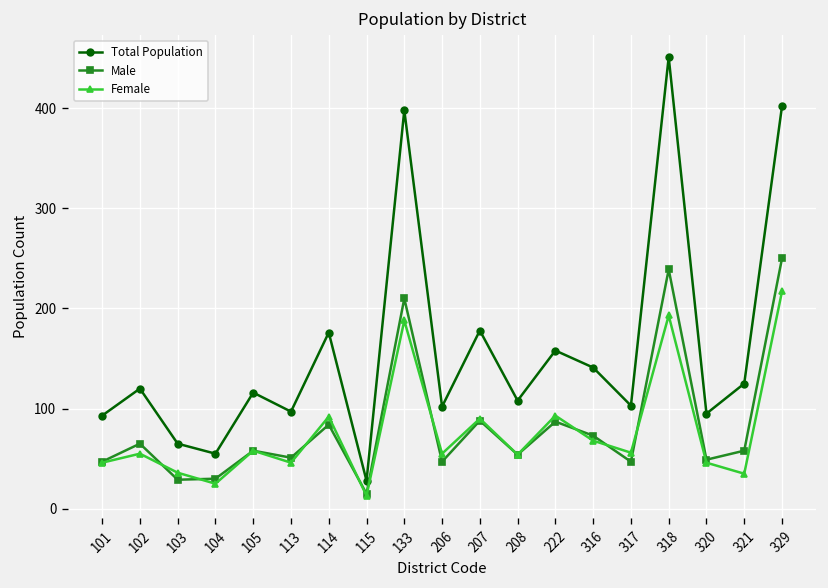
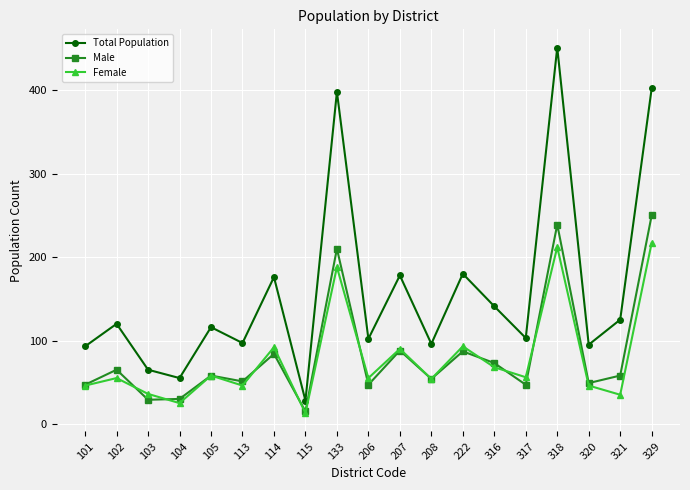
Total Population, 208: 110 -> 100
Total Population, 222: 160 -> 180
Female, 318: 190 -> 210
